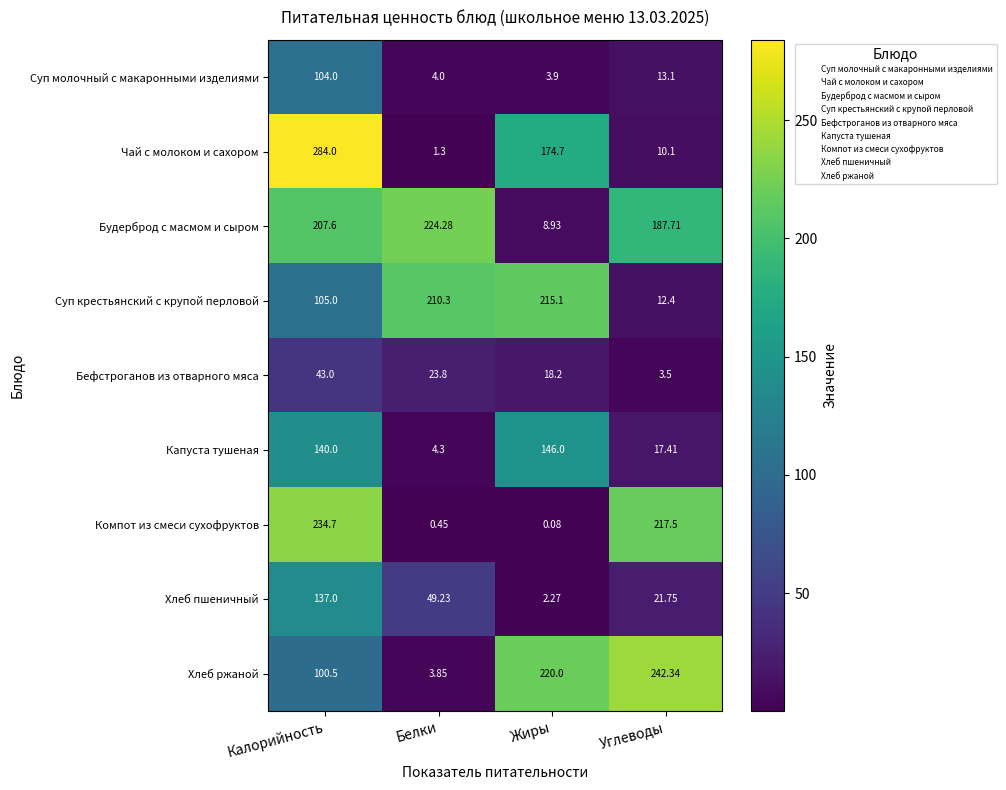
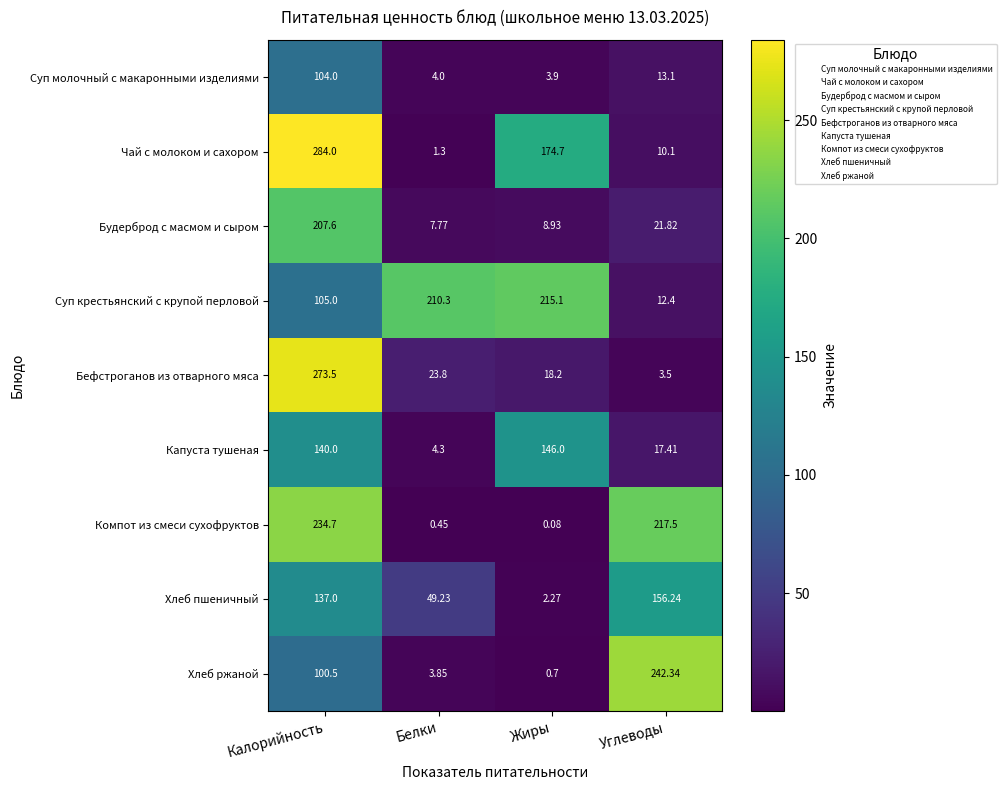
Будерброд с масмом и сыром, Белки: 224.28 -> 7.77
Будерброд с масмом и сыром, Углеводы: 187.71 -> 21.82
Бефстроганов из отварного мяса, Калорийность: 43.0 -> 273.5
Хлеб пшеничный, Углеводы: 21.75 -> 156.24
Хлеб ржаной, Жиры: 220.0 -> 0.7
